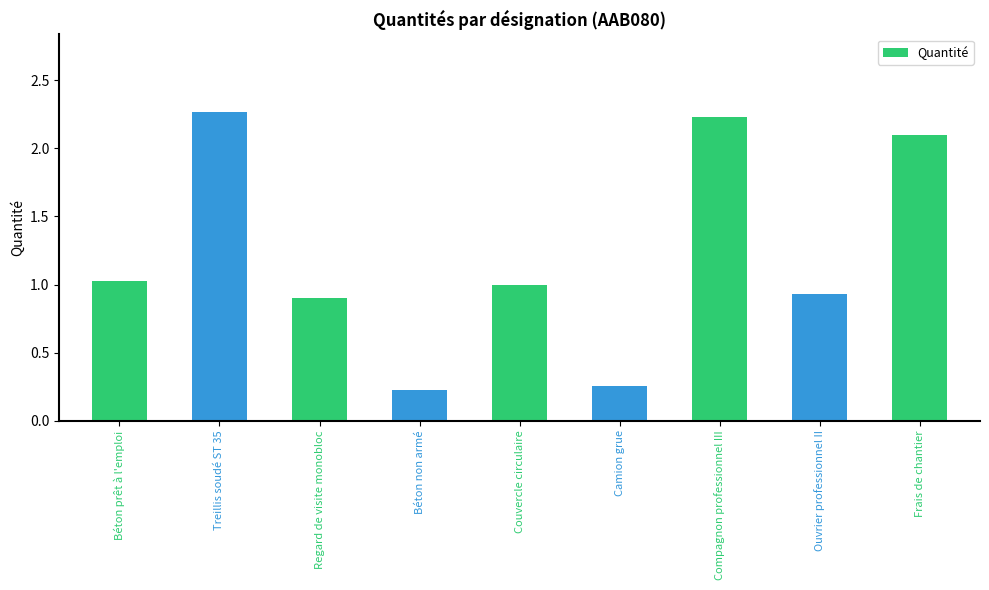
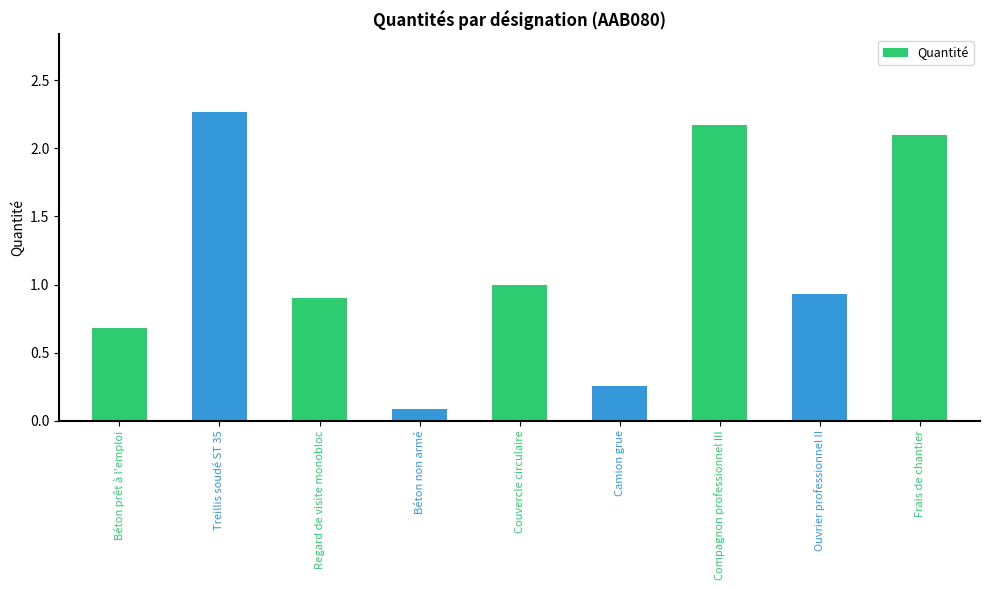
Béton prêt à l'emploi: 1.02 -> 0.68
Béton non armé: 0.22 -> 0.08
Compagnon professionnel III: 2.23 -> 2.17
